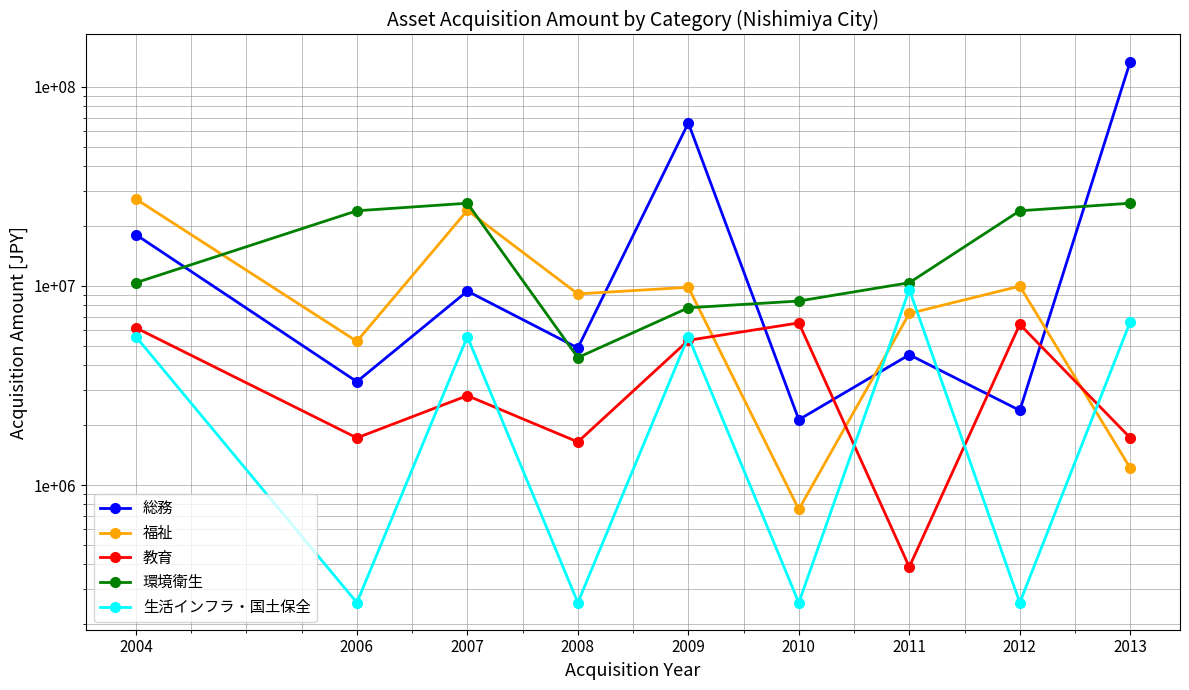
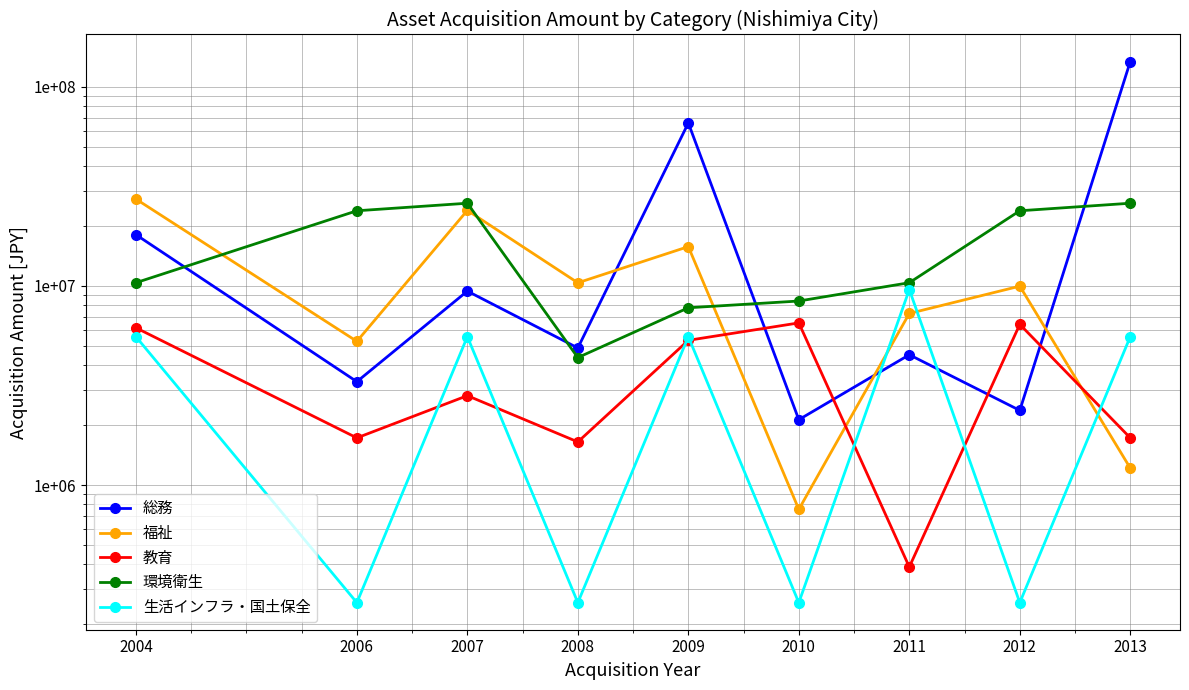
福祉, 2008: 9000000 -> 10000000
福祉, 2009: 10000000 -> 16000000
生活インフラ・国土保全, 2013: 6600000 -> 5600000
